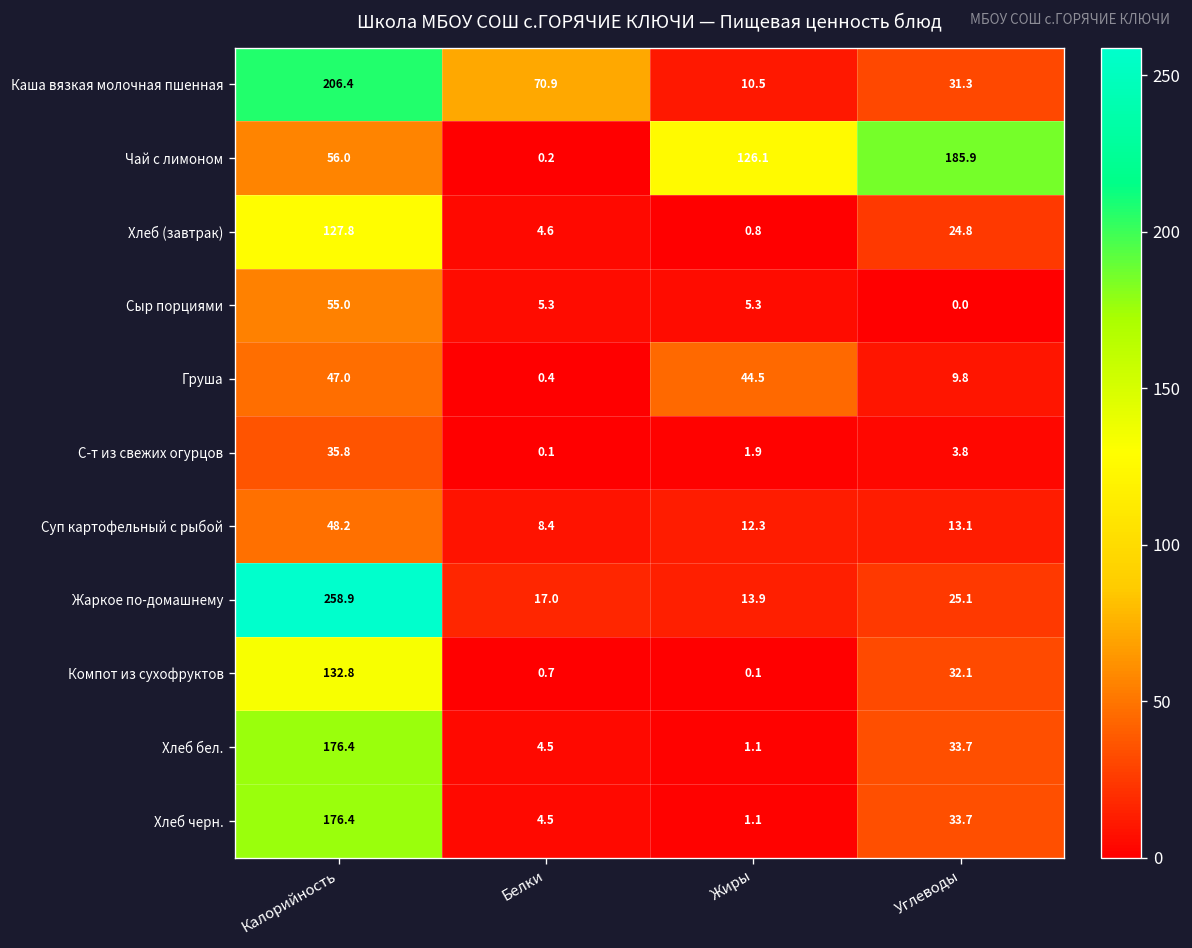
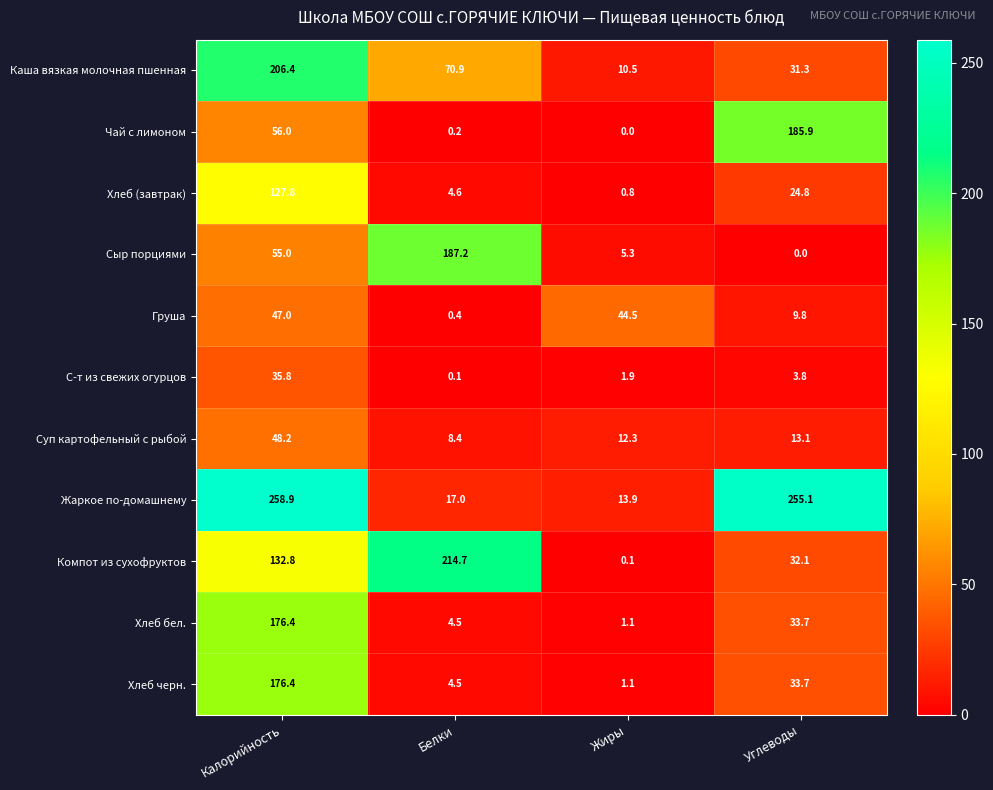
Чай с лимоном, Жиры: 126.1 -> 0.0
Сыр порциями, Белки: 5.3 -> 187.2
Жаркое по-домашнему, Углеводы: 25.1 -> 255.1
Компот из сухофруктов, Белки: 0.7 -> 214.7
